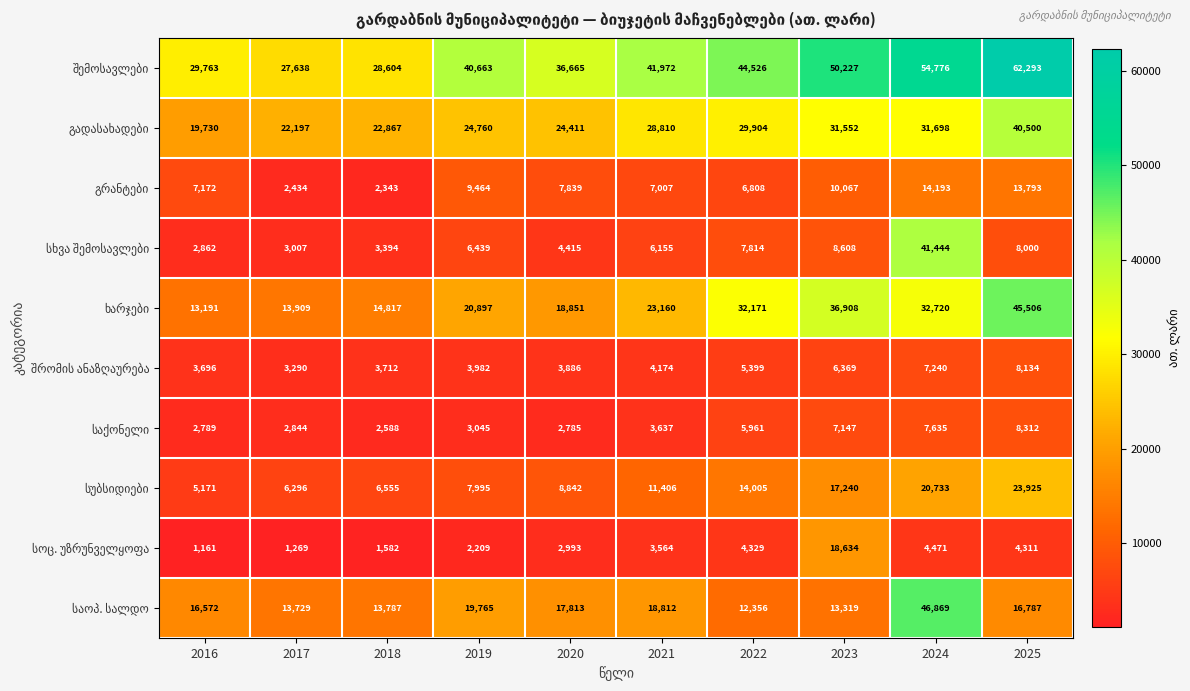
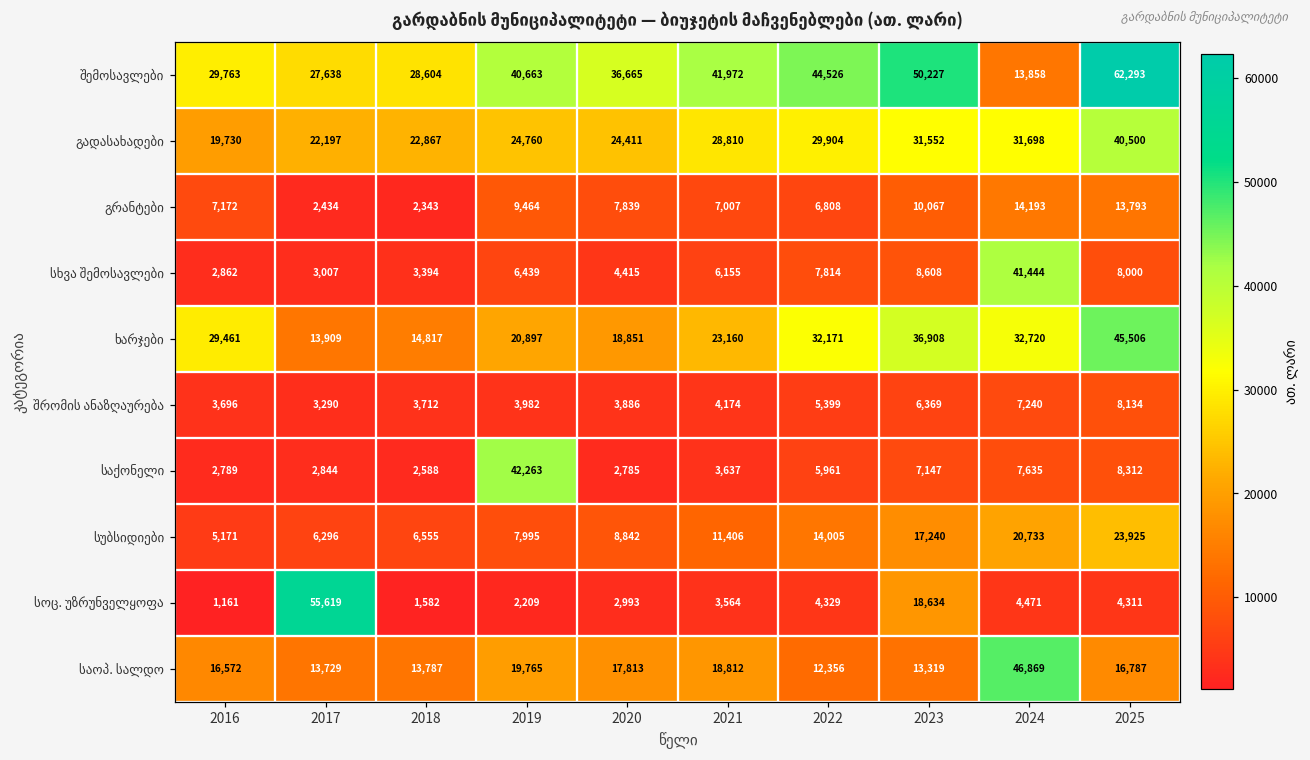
შემოსავლები, 2024: 54,776 -> 13,858
ხარჯები, 2016: 13,191 -> 29,461
საქონელი, 2019: 3,045 -> 42,263
სოც. უზრუნველყოფა, 2017: 1,269 -> 55,619
